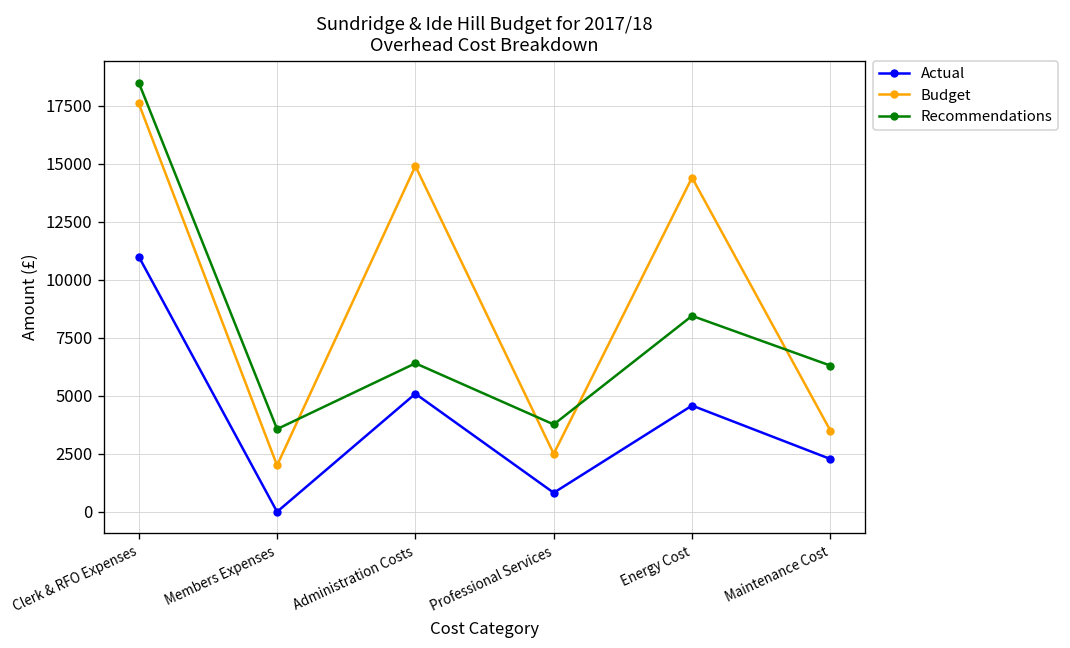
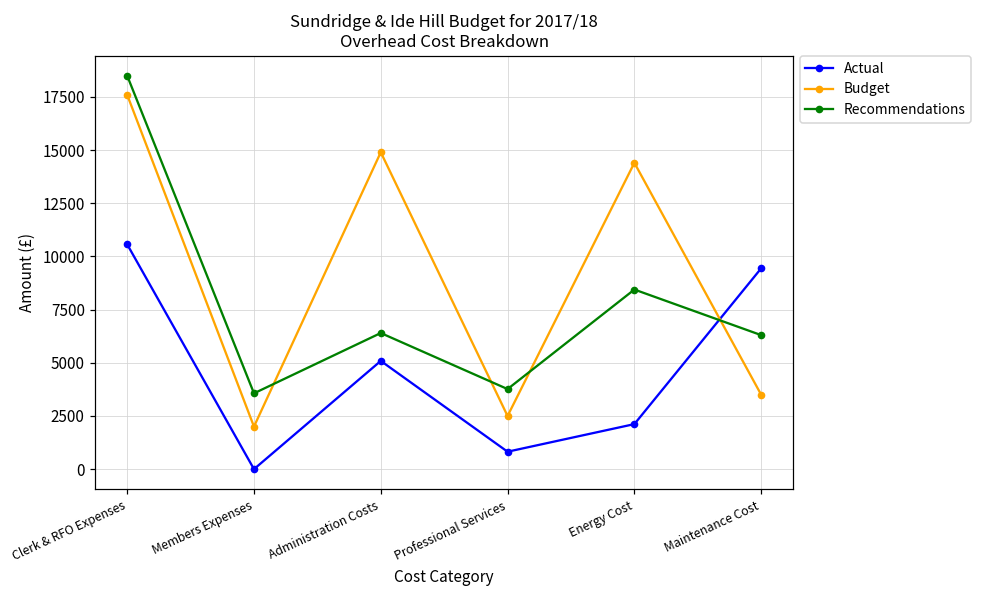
Actual, Clerk & RFO Expenses: 11000 -> 10600
Actual, Energy Cost: 4600 -> 2100
Actual, Maintenance Cost: 2300 -> 9400
